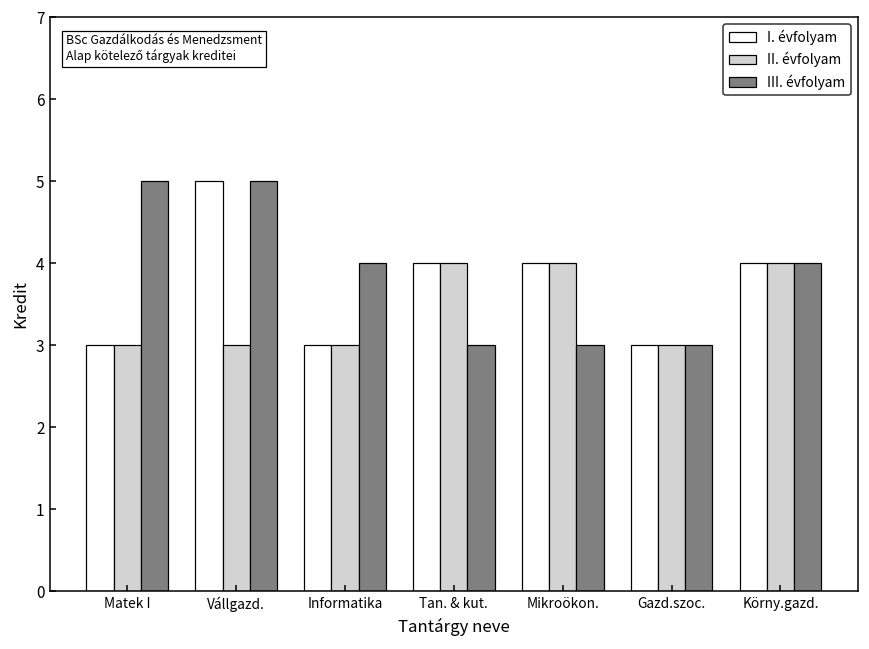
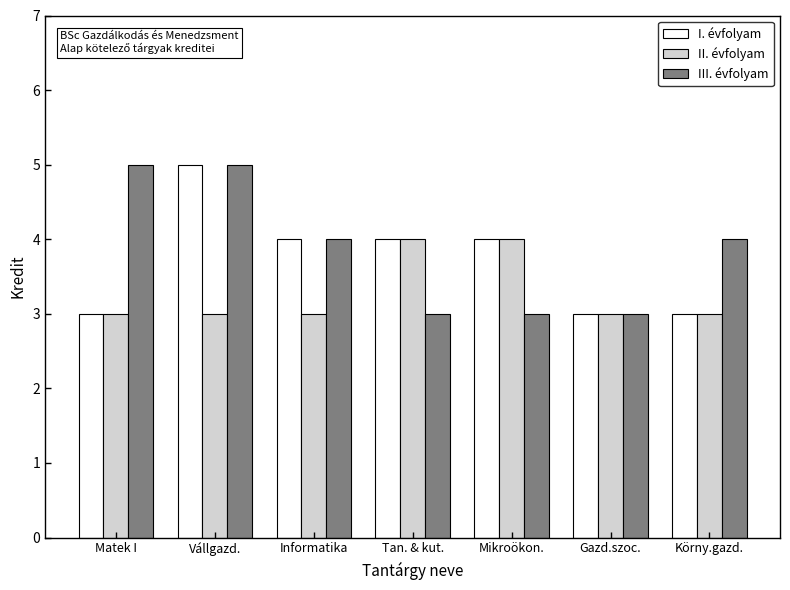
I. évfolyam, Informatika: 3 -> 4
I. évfolyam, Körny.gazd.: 4 -> 3
II. évfolyam, Körny.gazd.: 4 -> 3
